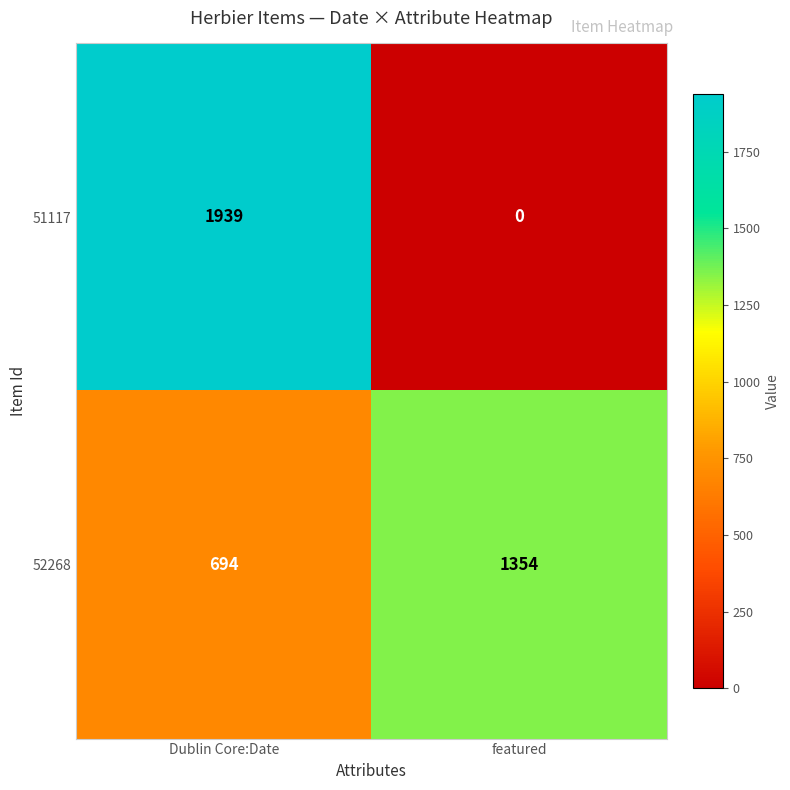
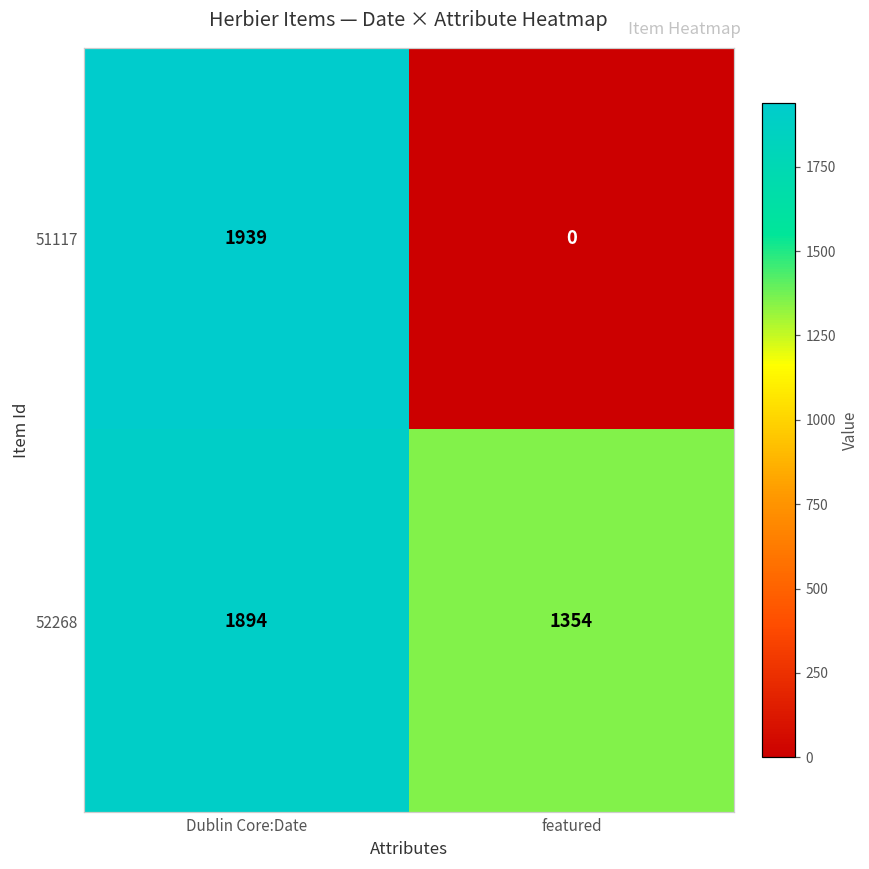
52268, Dublin Core:Date: 694 -> 1894
